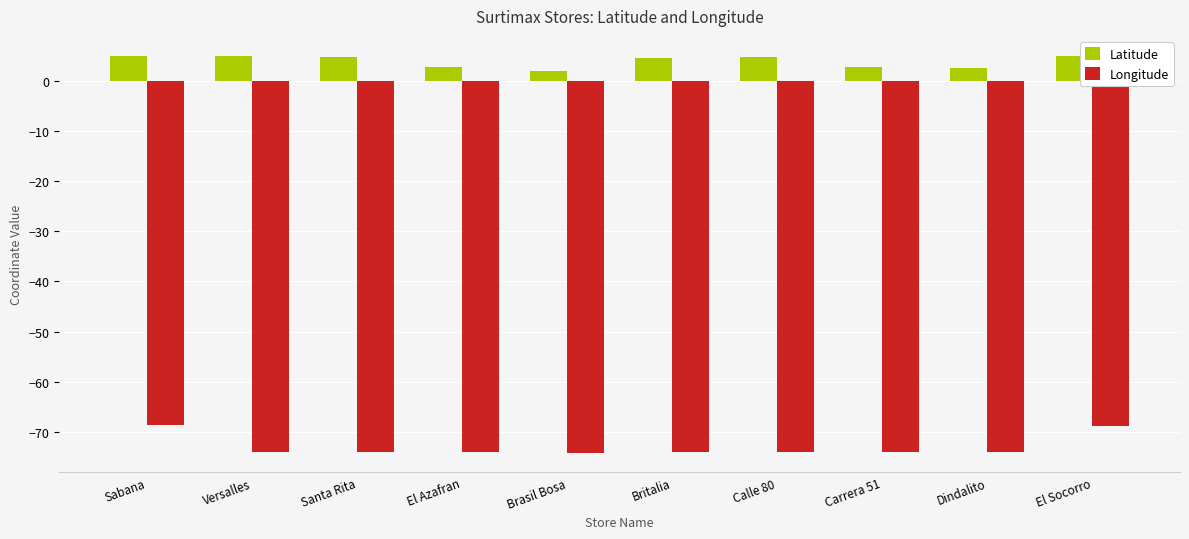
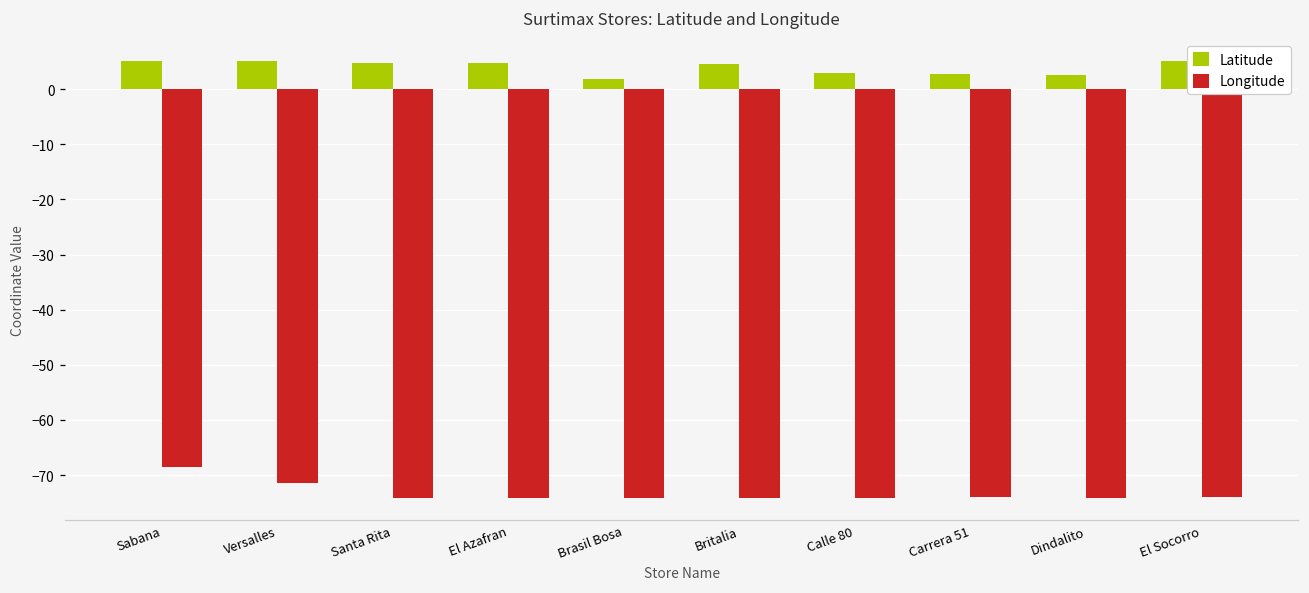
Longitude, Versalles: -74 -> -71
Latitude, El Azafran: 3 -> 5
Latitude, Calle 80: 5 -> 3
Longitude, El Socorro: -69 -> -74
